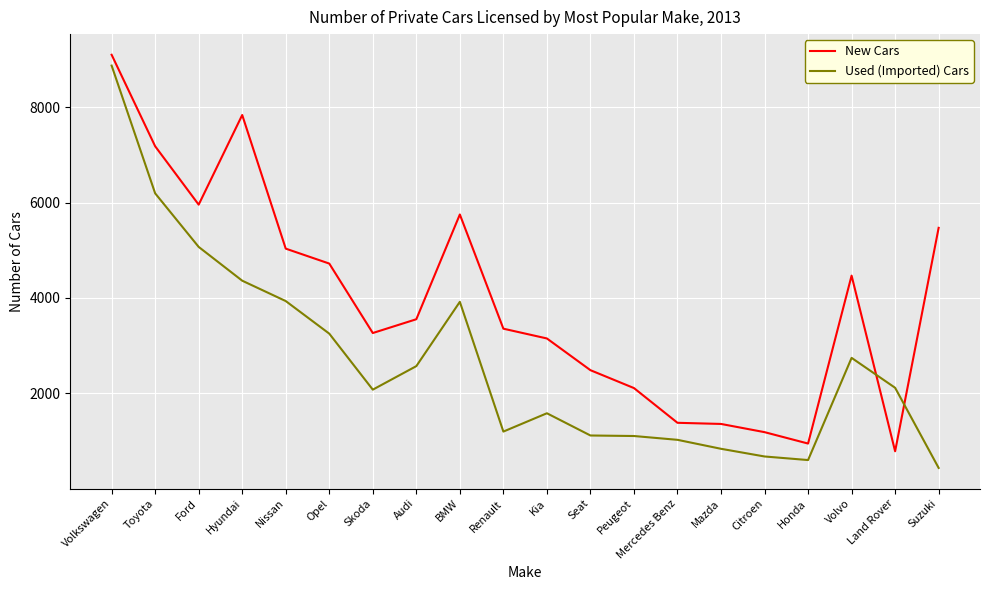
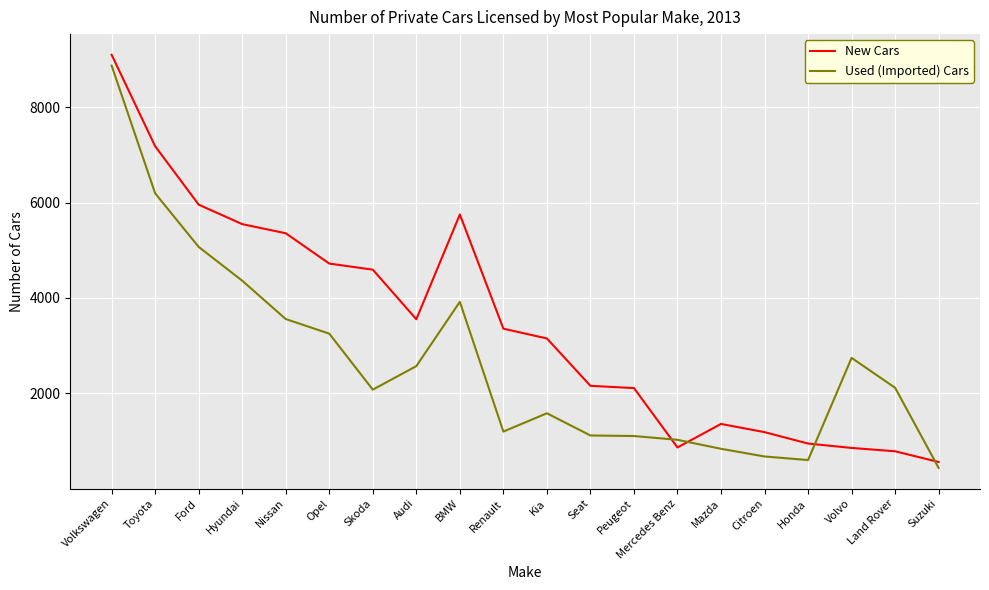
New Cars, Hyundai: 7800 -> 5500
New Cars, Nissan: 5000 -> 5400
Used (Imported) Cars, Nissan: 3900 -> 3600
New Cars, Skoda: 3300 -> 4600
New Cars, Seat: 2500 -> 2200
New Cars, Mercedes Benz: 1400 -> 900
New Cars, Volvo: 4500 -> 900
New Cars, Suzuki: 5500 -> 600
